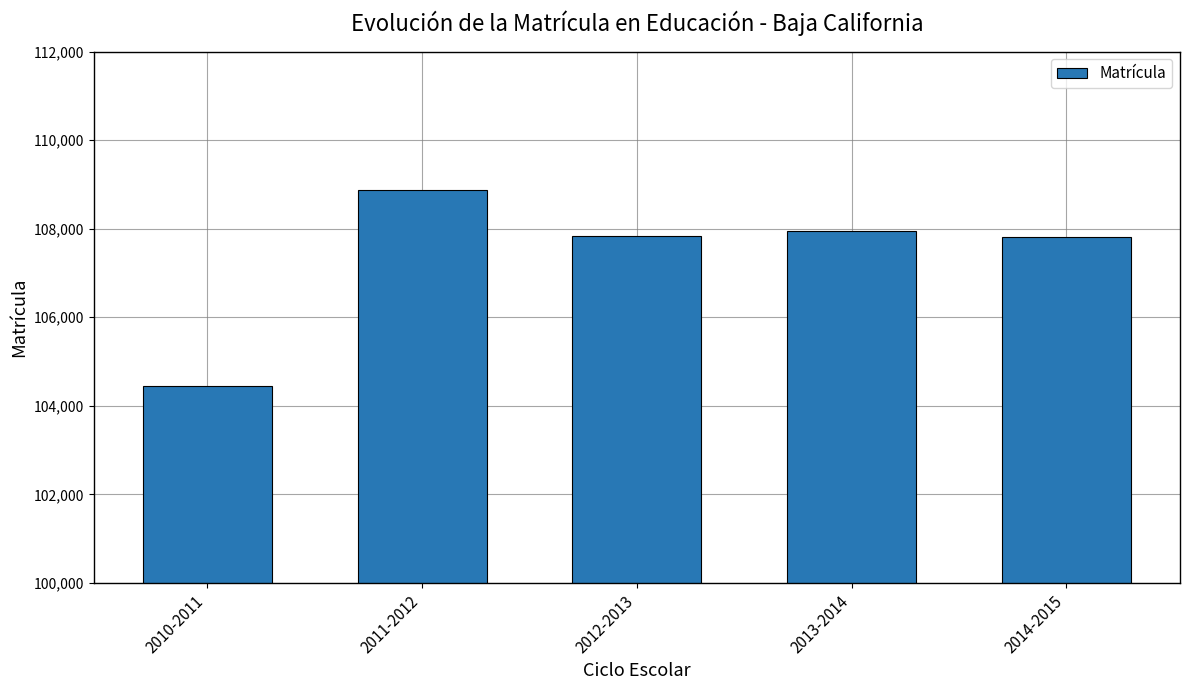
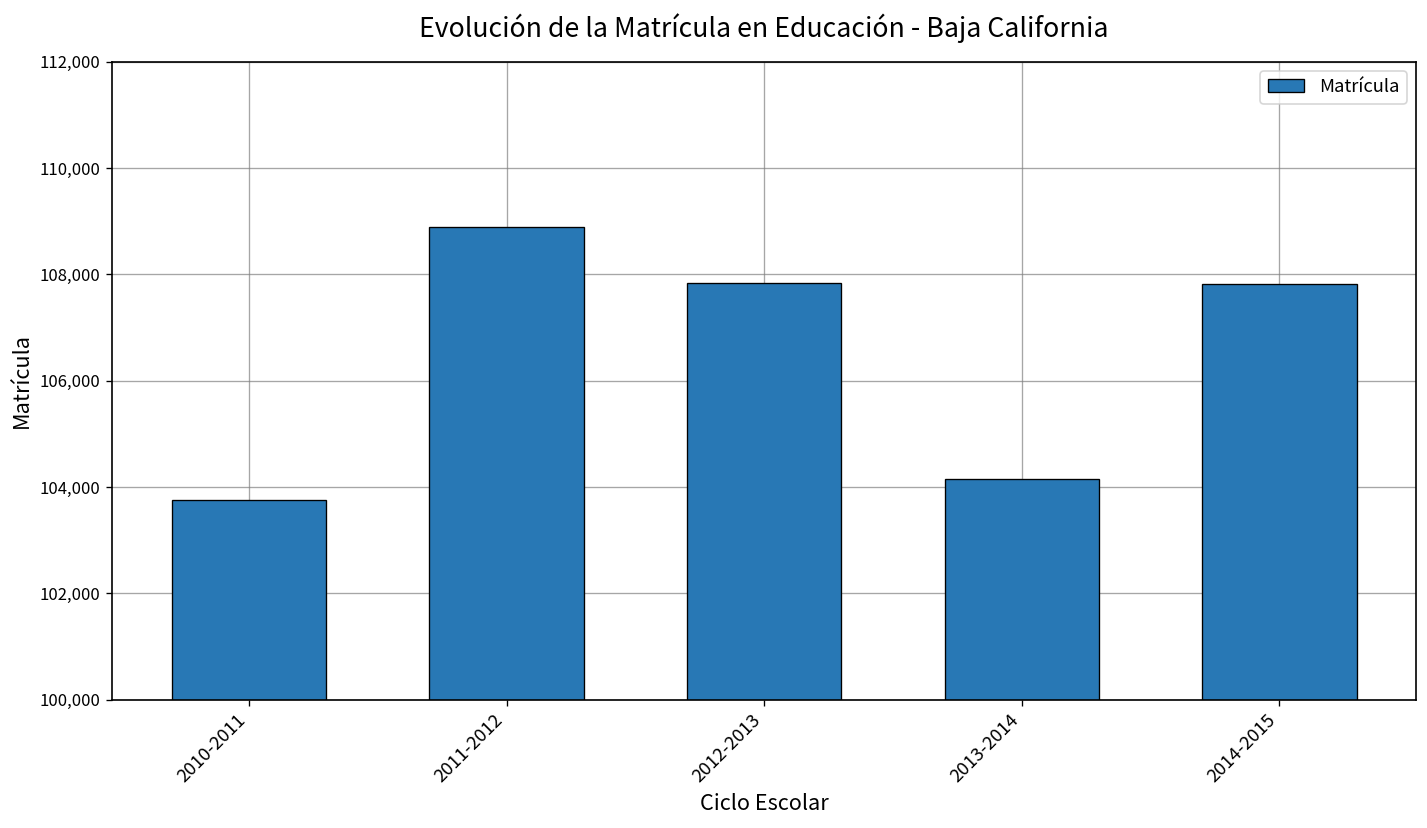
2010-2011: 104,400 -> 103,800
2013-2014: 108,000 -> 104,100
